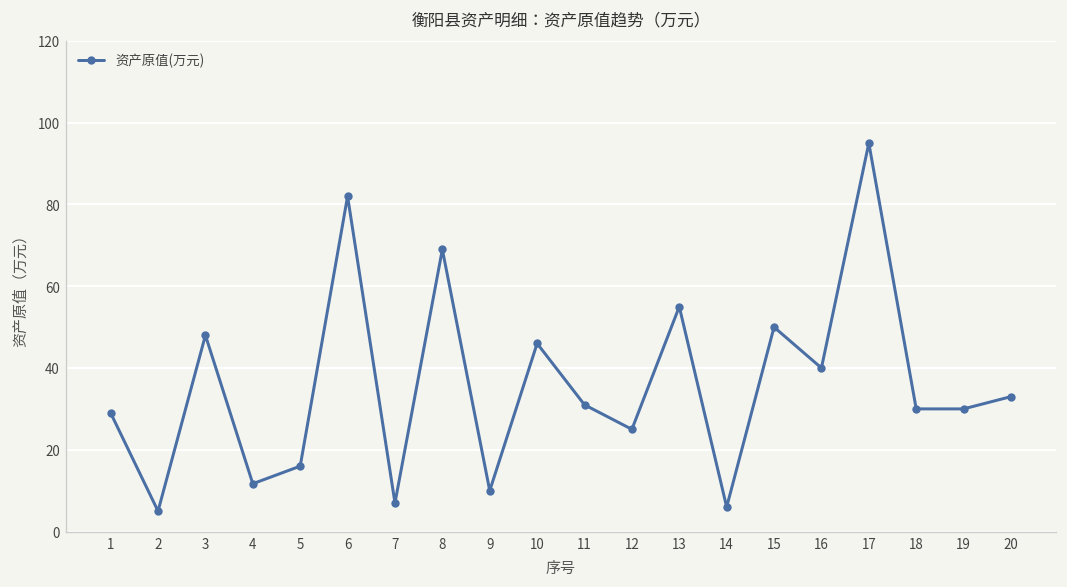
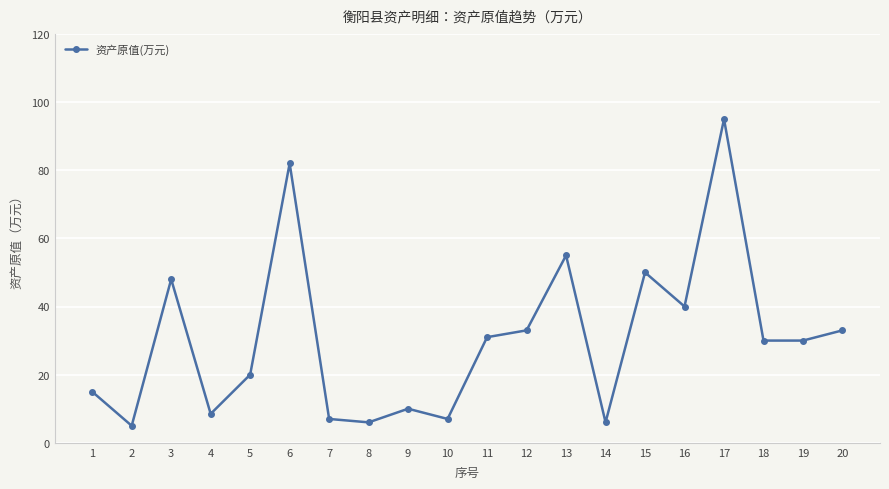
1: 29 -> 15
4: 12 -> 9
5: 16 -> 20
8: 69 -> 6
10: 46 -> 7
12: 25 -> 33
